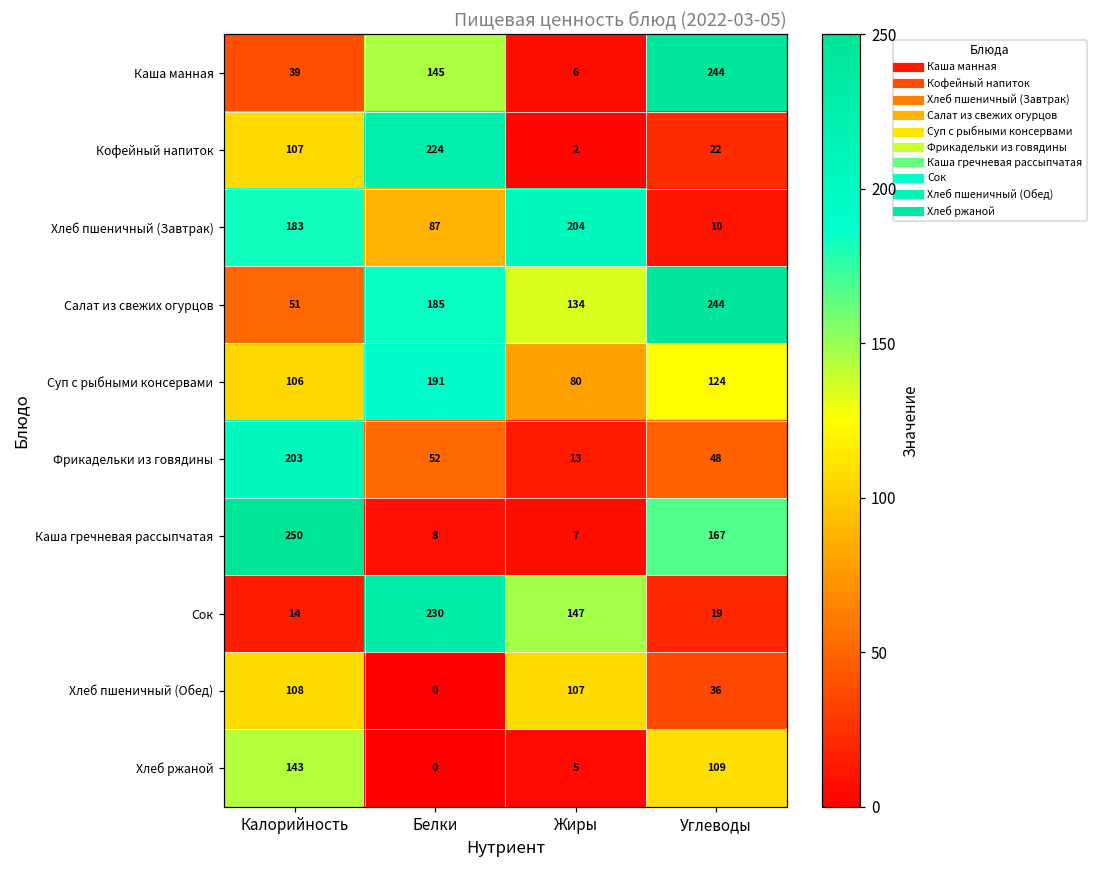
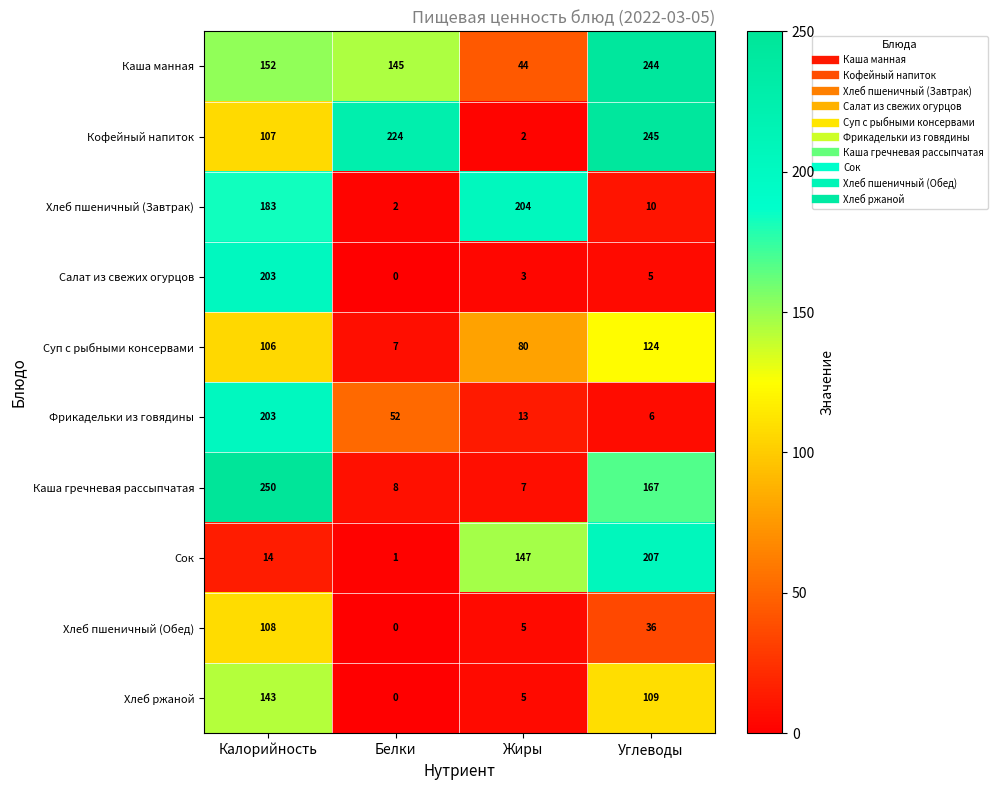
Каша манная, Калорийность: 39 -> 152
Каша манная, Жиры: 6 -> 44
Кофейный напиток, Углеводы: 22 -> 245
Хлеб пшеничный (Завтрак), Белки: 87 -> 2
Салат из свежих огурцов, Калорийность: 51 -> 203
Салат из свежих огурцов, Белки: 185 -> 0
Салат из свежих огурцов, Жиры: 134 -> 3
Салат из свежих огурцов, Углеводы: 244 -> 5
Суп с рыбными консервами, Белки: 191 -> 7
Фрикадельки из говядины, Углеводы: 48 -> 6
Сок, Белки: 230 -> 1
Сок, Углеводы: 19 -> 207
Хлеб пшеничный (Обед), Жиры: 107 -> 5
